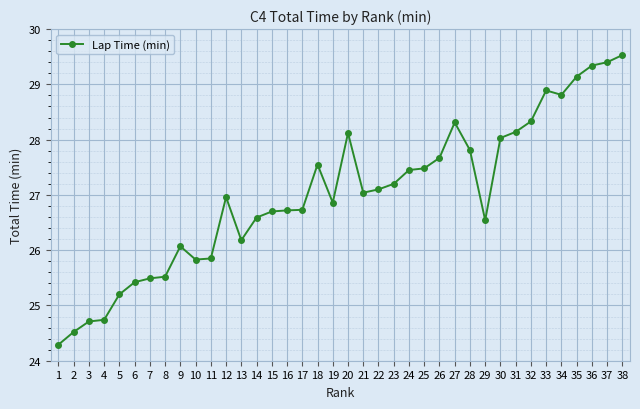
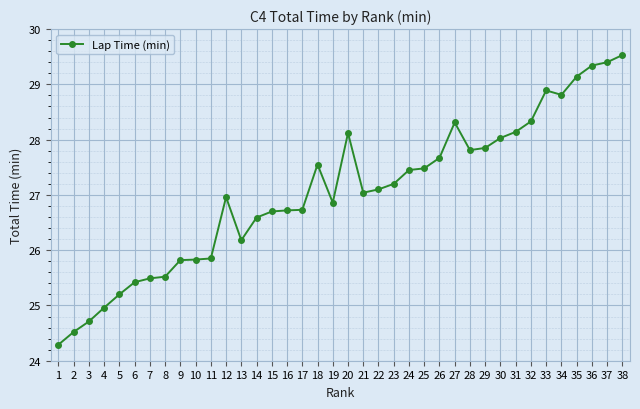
4: 24.7 -> 25.0
9: 26.1 -> 25.8
29: 26.5 -> 27.9
